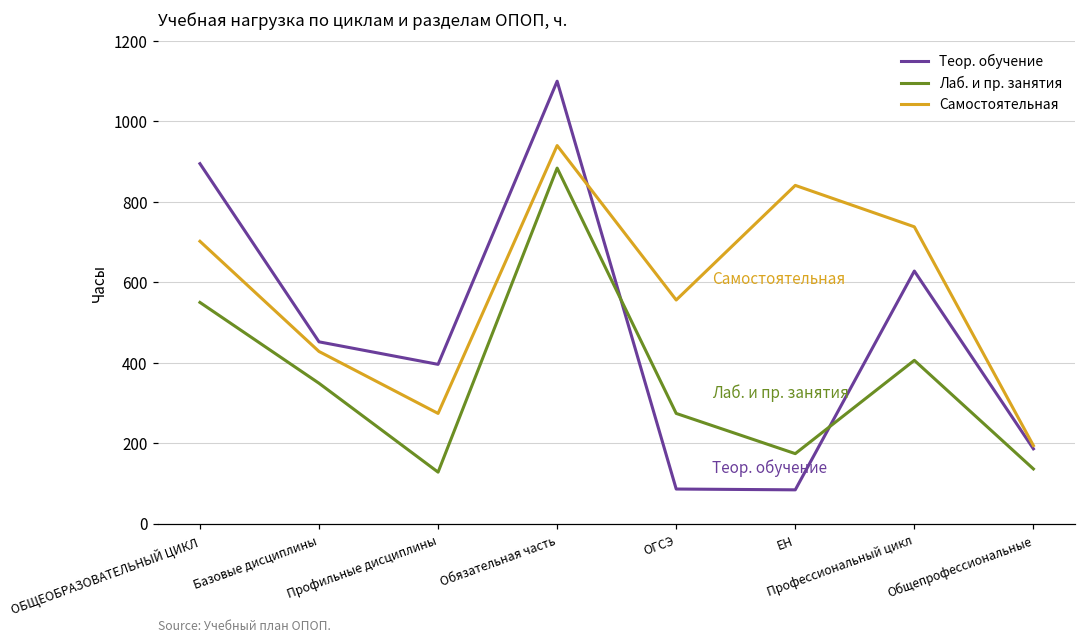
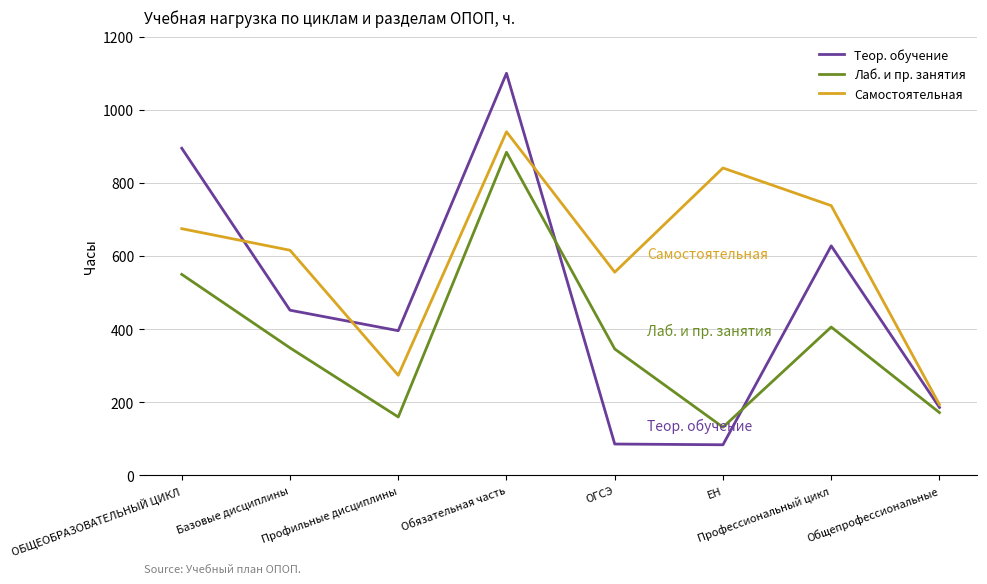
Самостоятельная, ОБЩЕОБРАЗОВАТЕЛЬНЫЙ ЦИКЛ: 700 -> 680
Самостоятельная, Базовые дисциплины: 430 -> 620
Лаб. и пр. занятия, Профильные дисциплины: 130 -> 160
Лаб. и пр. занятия, ОГСЭ: 270 -> 350
Лаб. и пр. занятия, ЕН: 170 -> 130
Лаб. и пр. занятия, Общепрофессиональные: 140 -> 170
